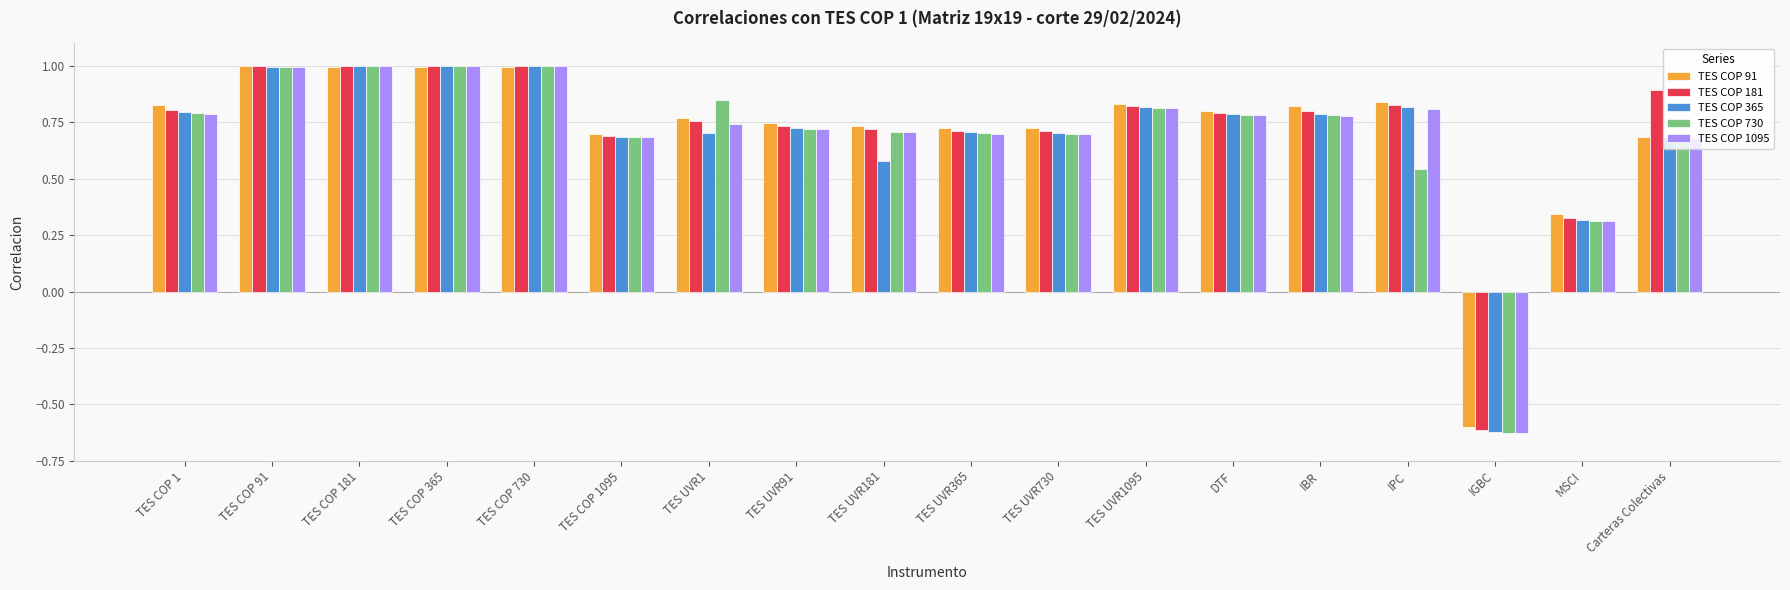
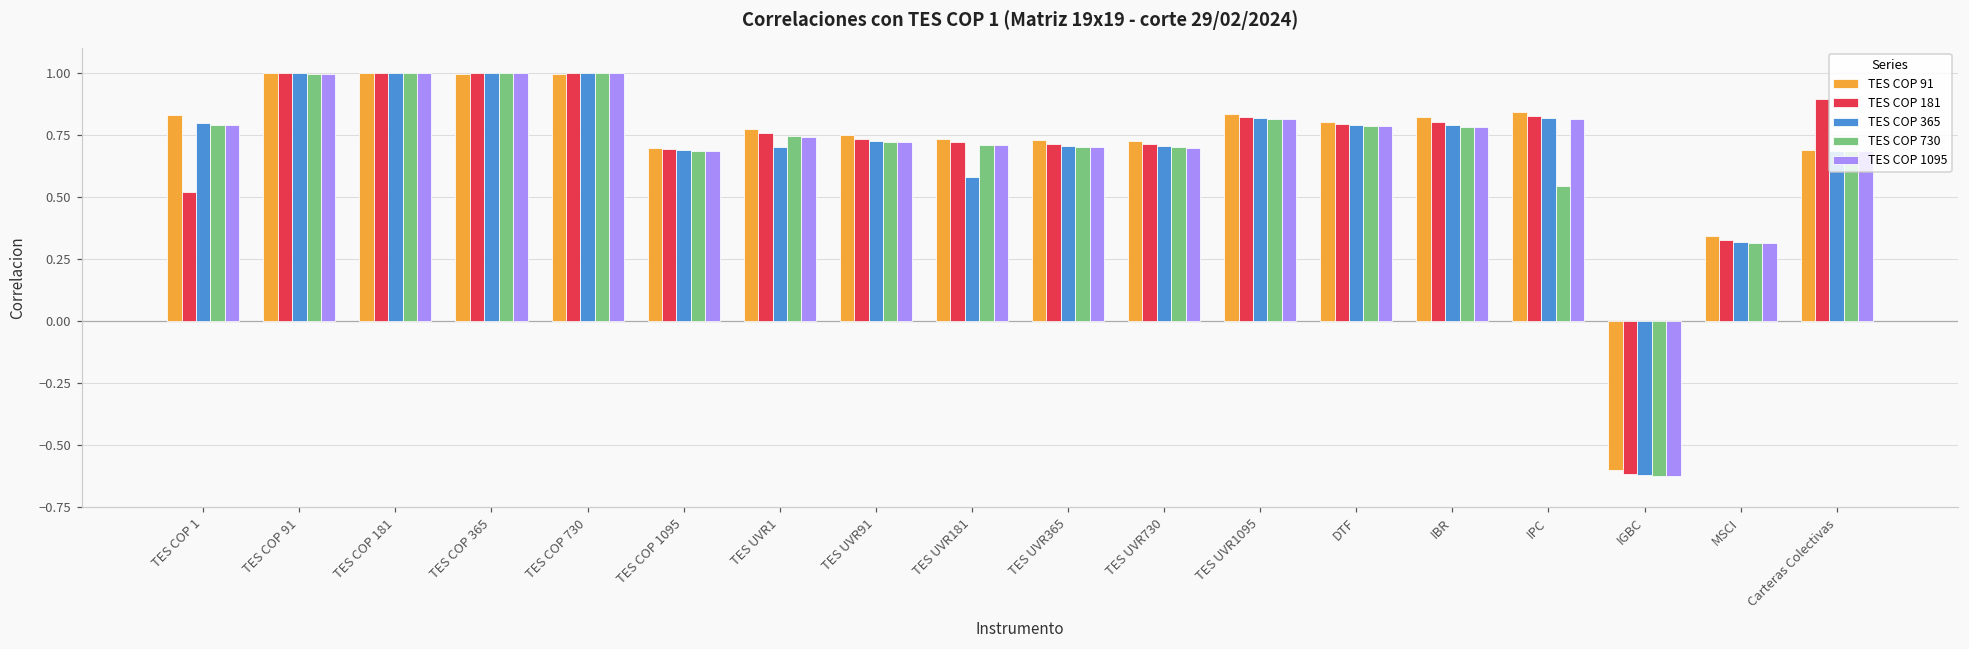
TES COP 181, TES COP 1: 0.81 -> 0.52
TES COP 730, TES UVR1: 0.85 -> 0.74
